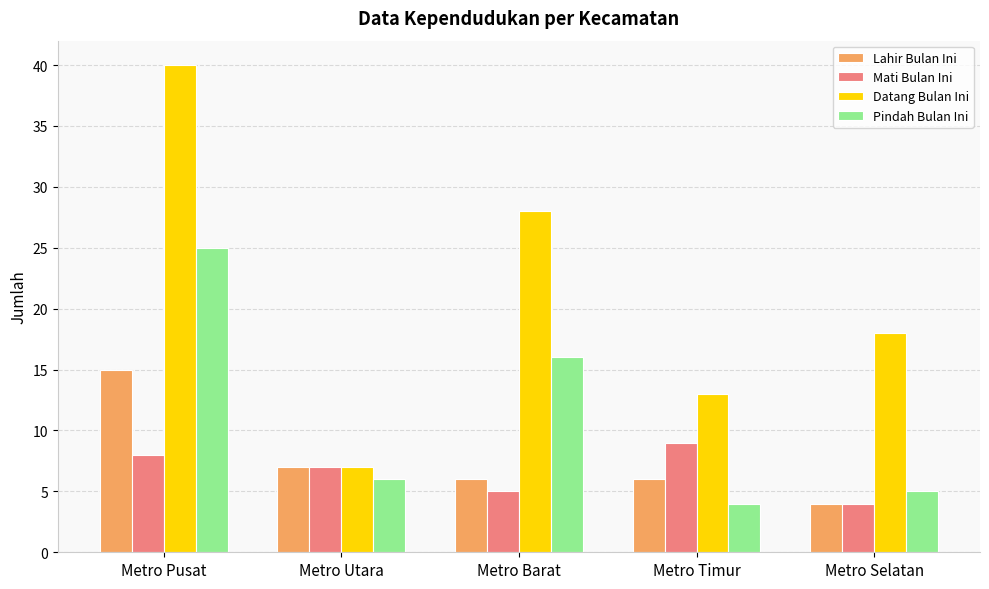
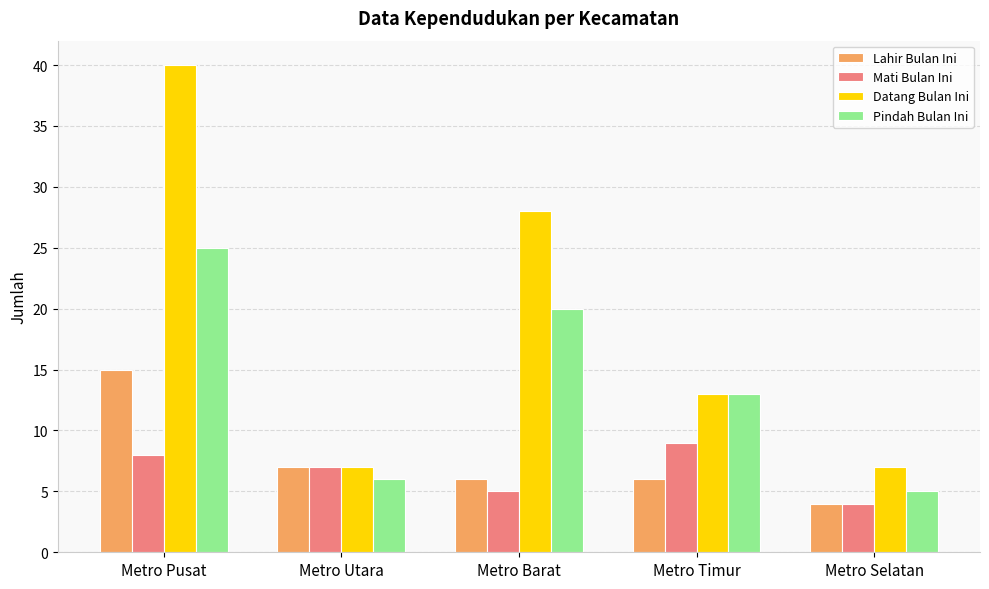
Pindah Bulan Ini, Metro Barat: 16 -> 20
Pindah Bulan Ini, Metro Timur: 4 -> 13
Datang Bulan Ini, Metro Selatan: 18 -> 7
